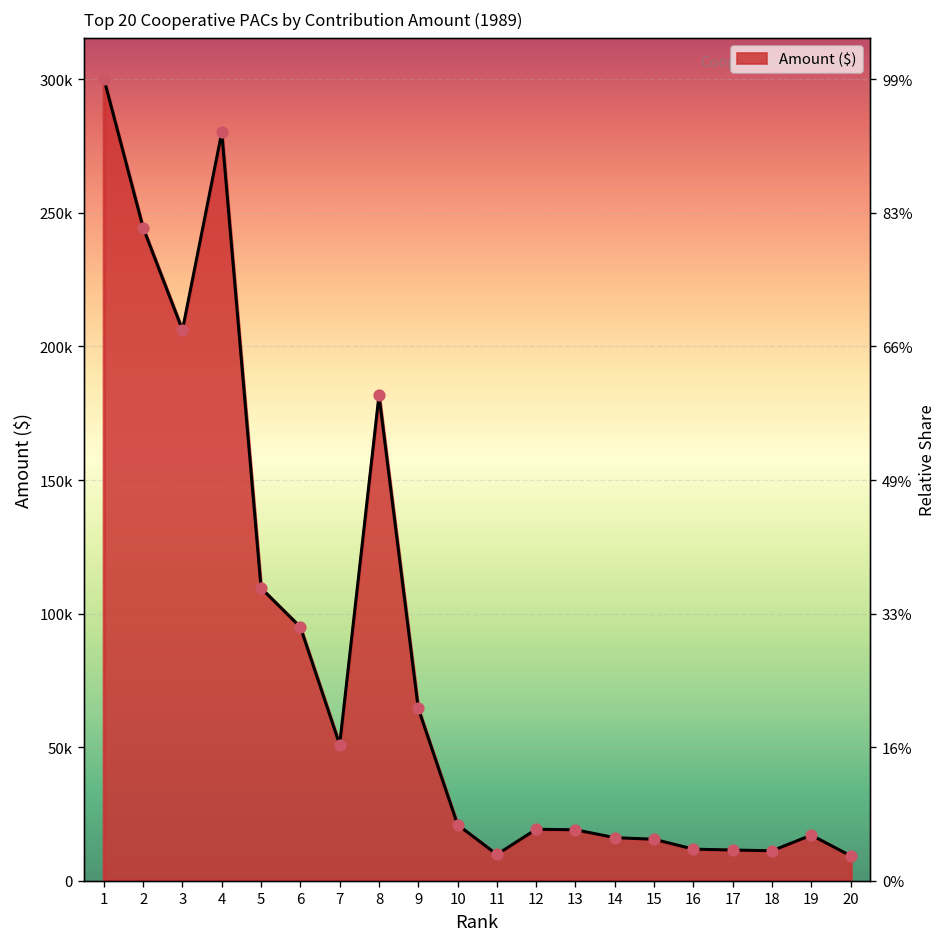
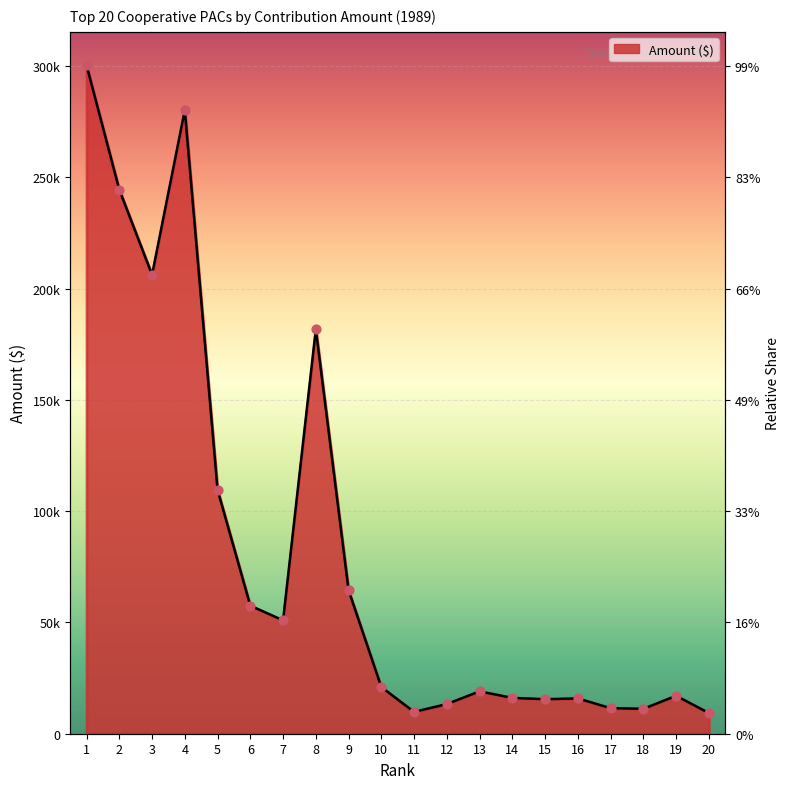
6: 95000 -> 58000
12: 19000 -> 13000
16: 12000 -> 16000
